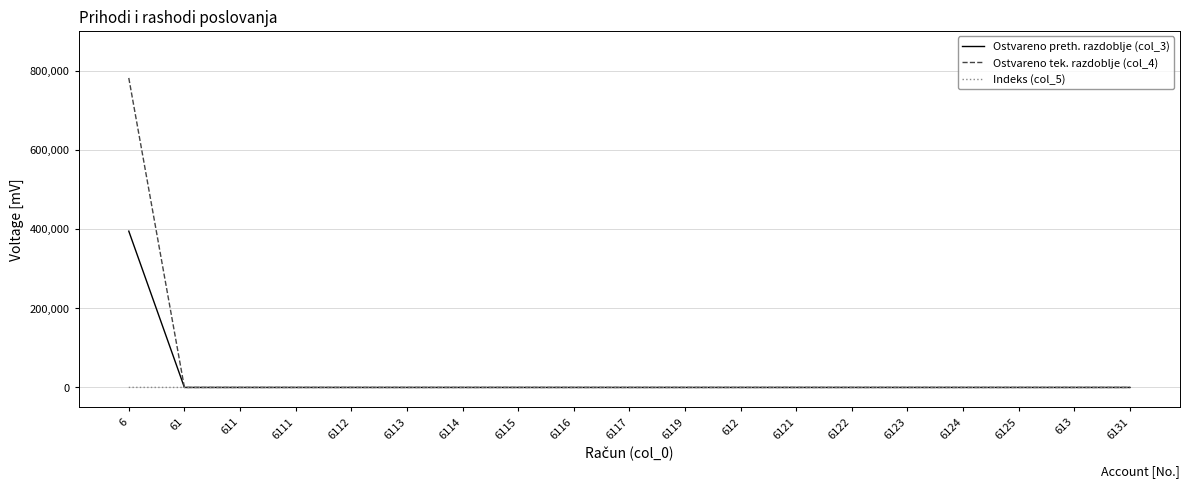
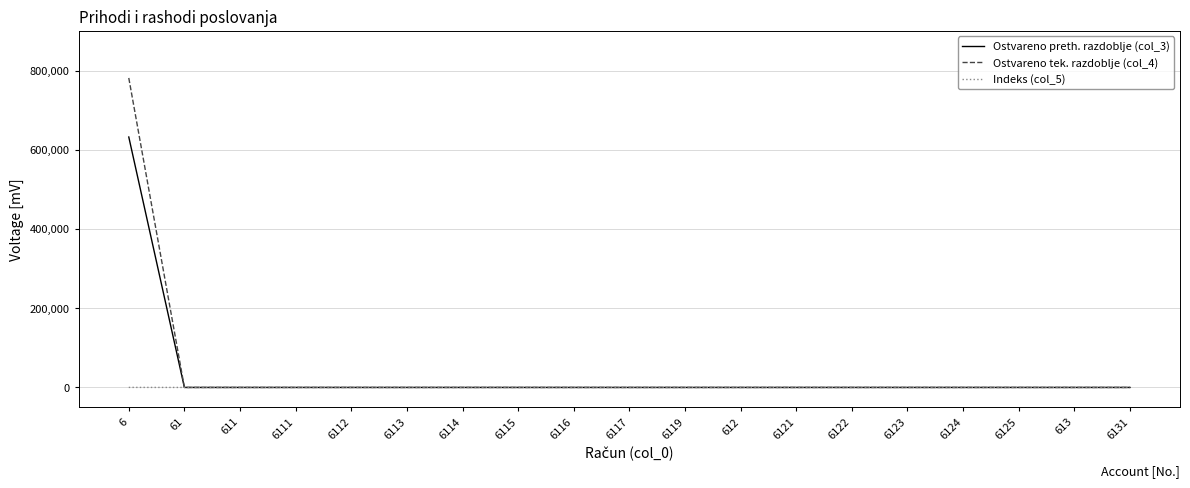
Ostvareno preth. razdoblje (col_3), 6: 390,000 -> 630,000
